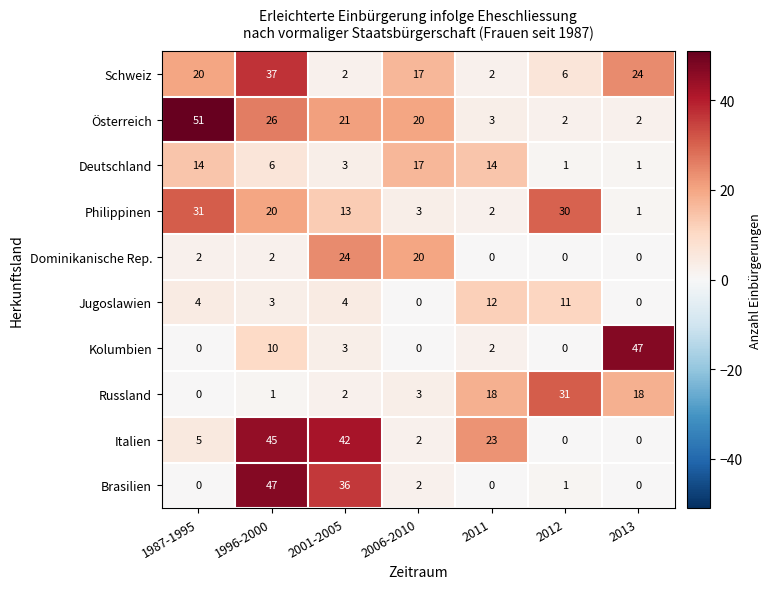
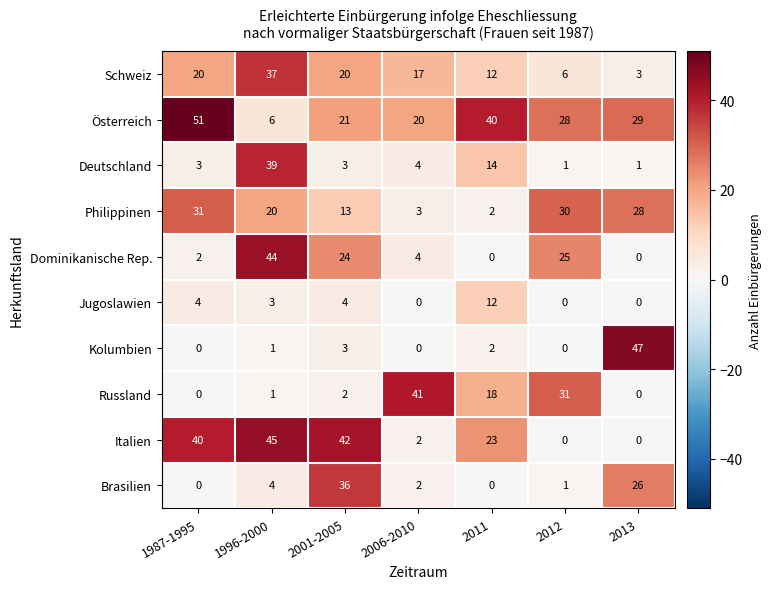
Schweiz, 2001-2005: 2 -> 20
Schweiz, 2011: 2 -> 12
Schweiz, 2013: 24 -> 3
Österreich, 1996-2000: 26 -> 6
Österreich, 2011: 3 -> 40
Österreich, 2012: 2 -> 28
Österreich, 2013: 2 -> 29
Deutschland, 1987-1995: 14 -> 3
Deutschland, 1996-2000: 6 -> 39
Deutschland, 2006-2010: 17 -> 4
Philippinen, 2013: 1 -> 28
Dominikanische Rep., 1996-2000: 2 -> 44
Dominikanische Rep., 2006-2010: 20 -> 4
Dominikanische Rep., 2012: 0 -> 25
Jugoslawien, 2012: 11 -> 0
Kolumbien, 1996-2000: 10 -> 1
Russland, 2006-2010: 3 -> 41
Russland, 2013: 18 -> 0
Italien, 1987-1995: 5 -> 40
Brasilien, 1996-2000: 47 -> 4
Brasilien, 2013: 0 -> 26
